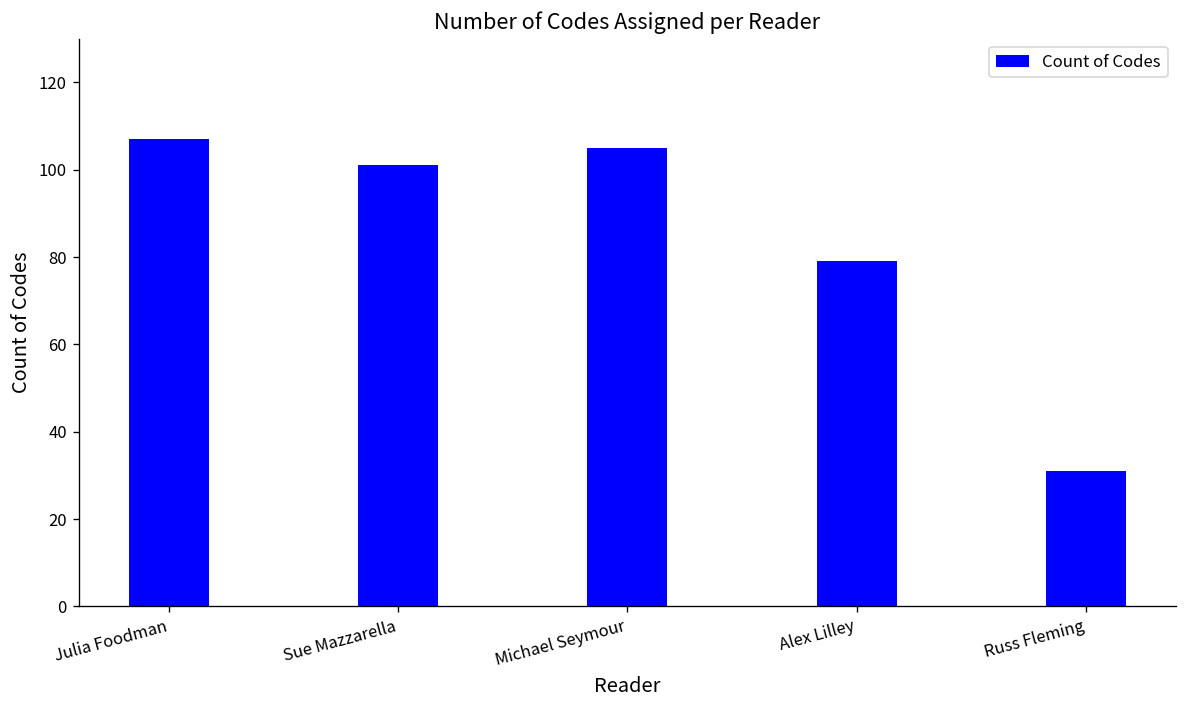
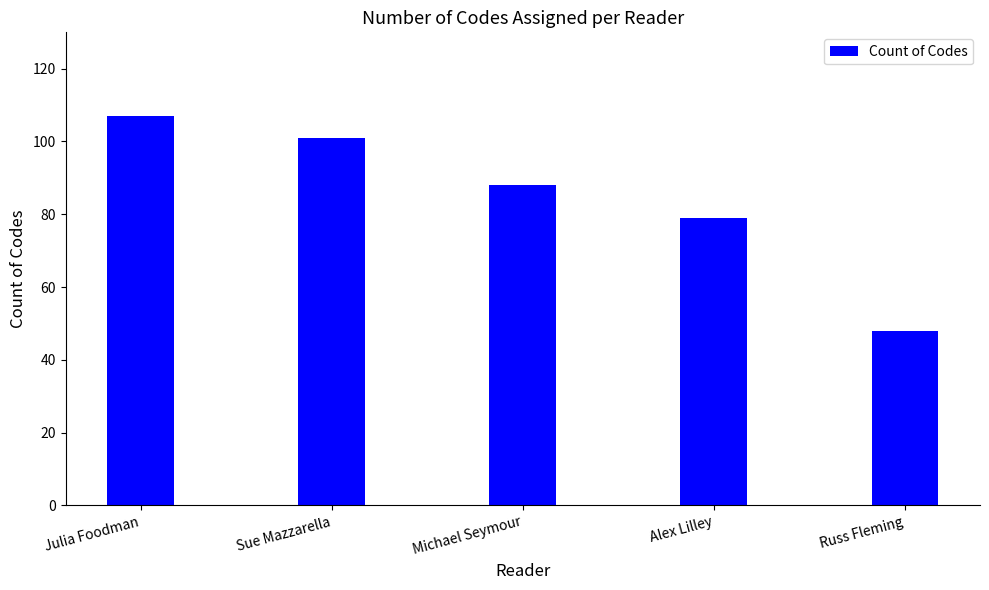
Michael Seymour: 105 -> 88
Russ Fleming: 31 -> 48
